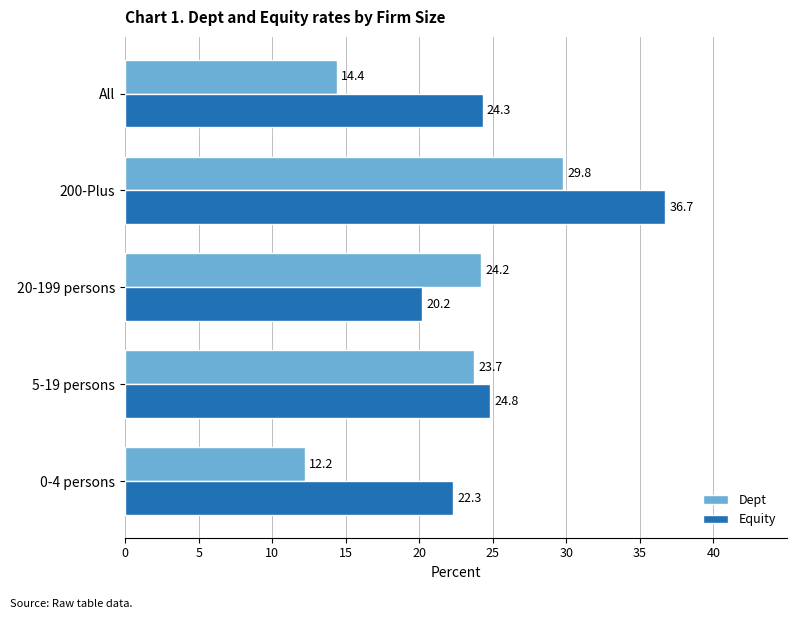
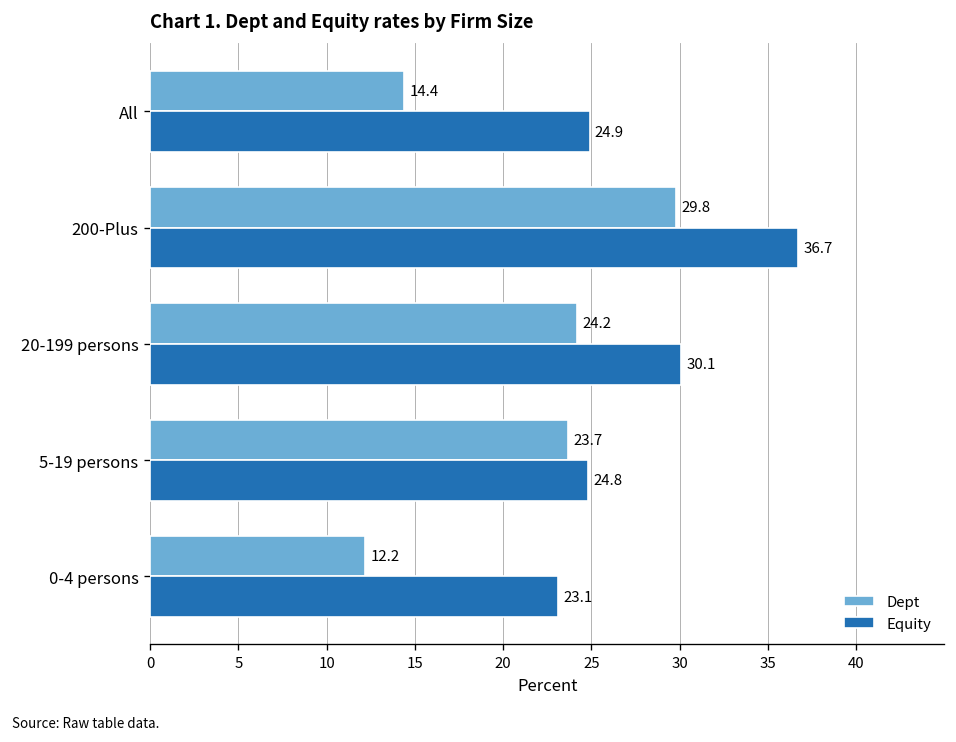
Equity, All: 24.3 -> 24.9
Equity, 20-199 persons: 20.2 -> 30.1
Equity, 0-4 persons: 22.3 -> 23.1
